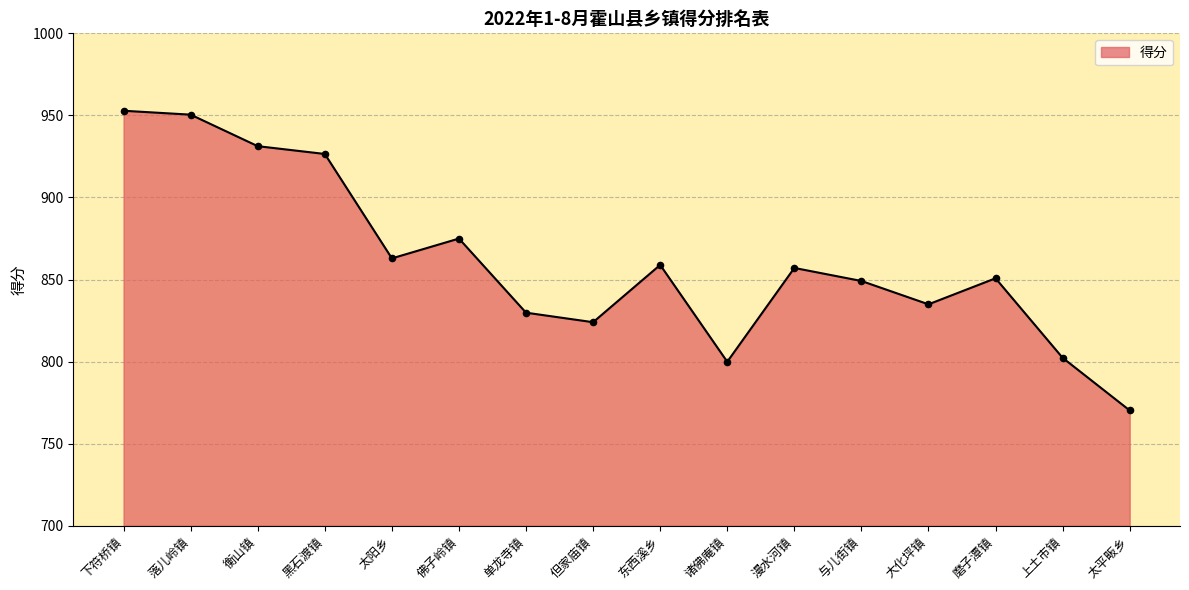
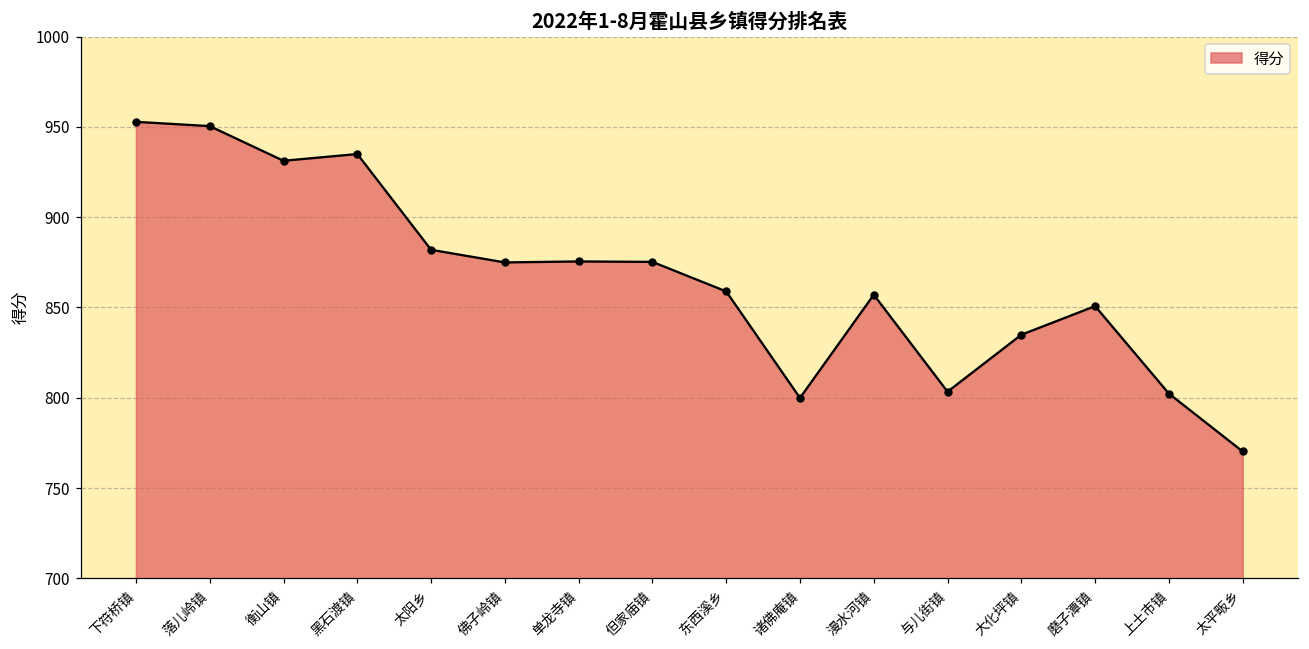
黑石渡镇: 927 -> 935
太阳乡: 863 -> 882
单龙寺镇: 830 -> 876
但家庙镇: 824 -> 875
与儿街镇: 849 -> 803
